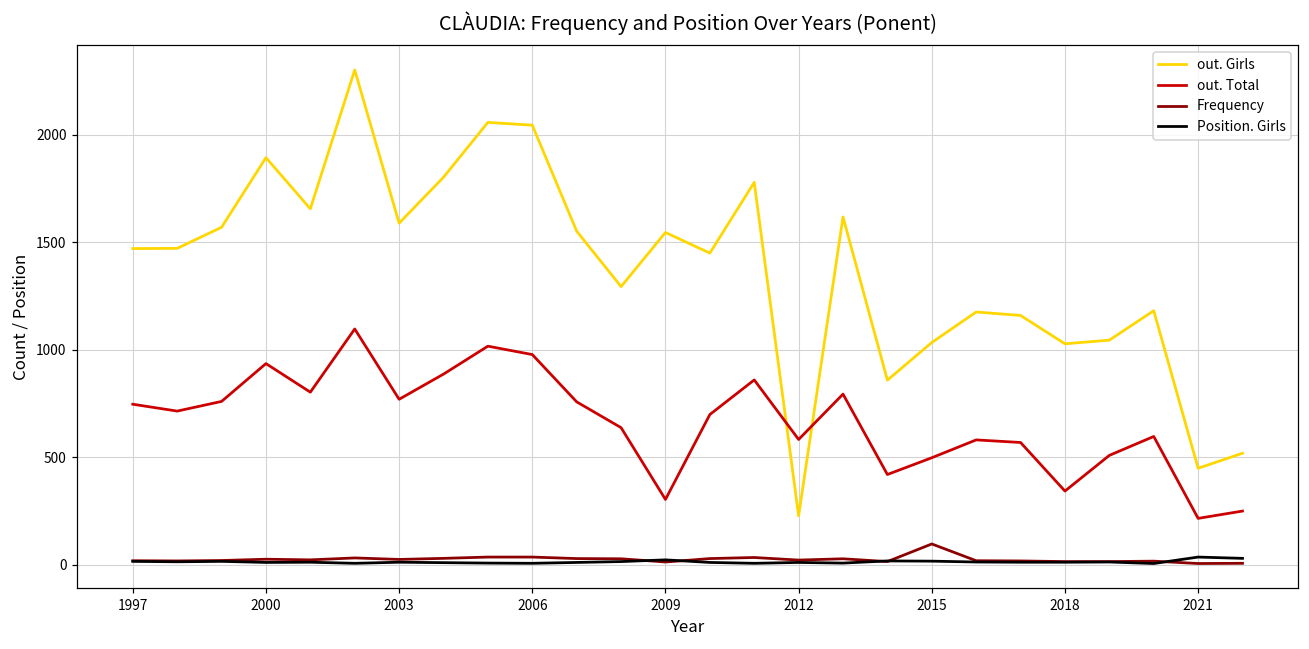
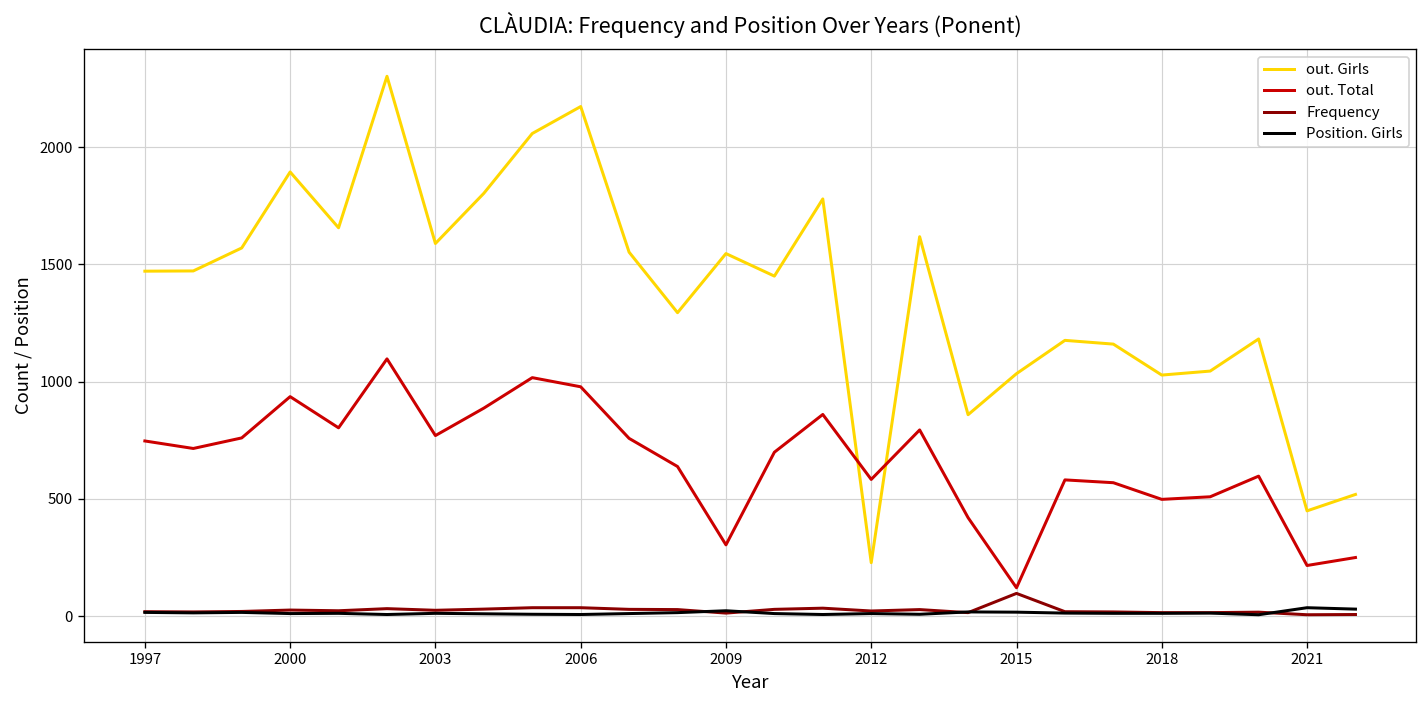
out. Girls, 2006: 2050 -> 2170
out. Total, 2015: 500 -> 120
out. Total, 2018: 340 -> 500
